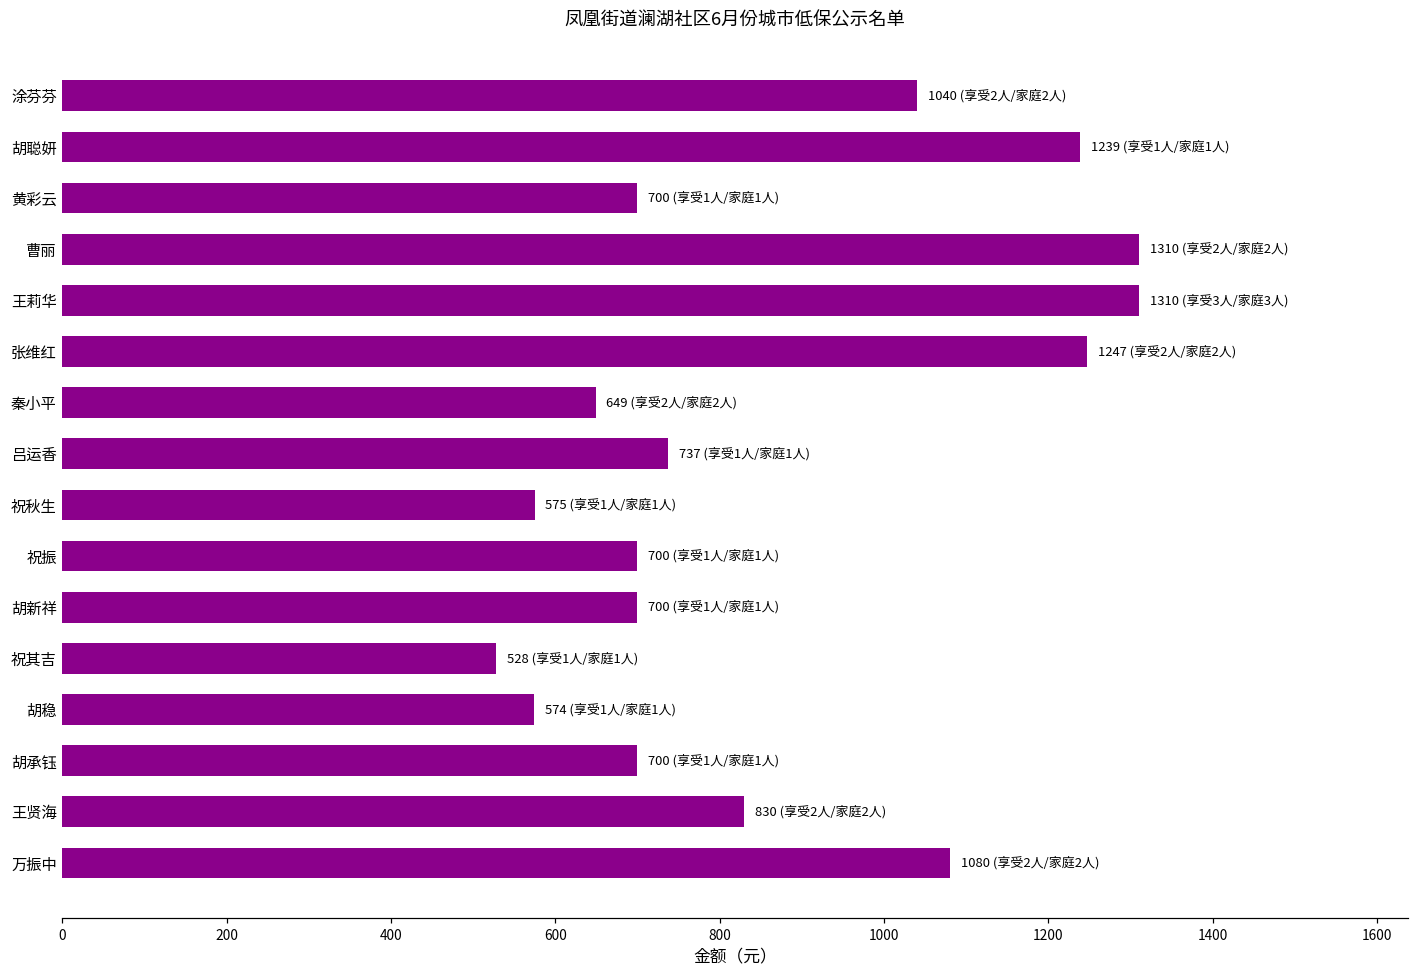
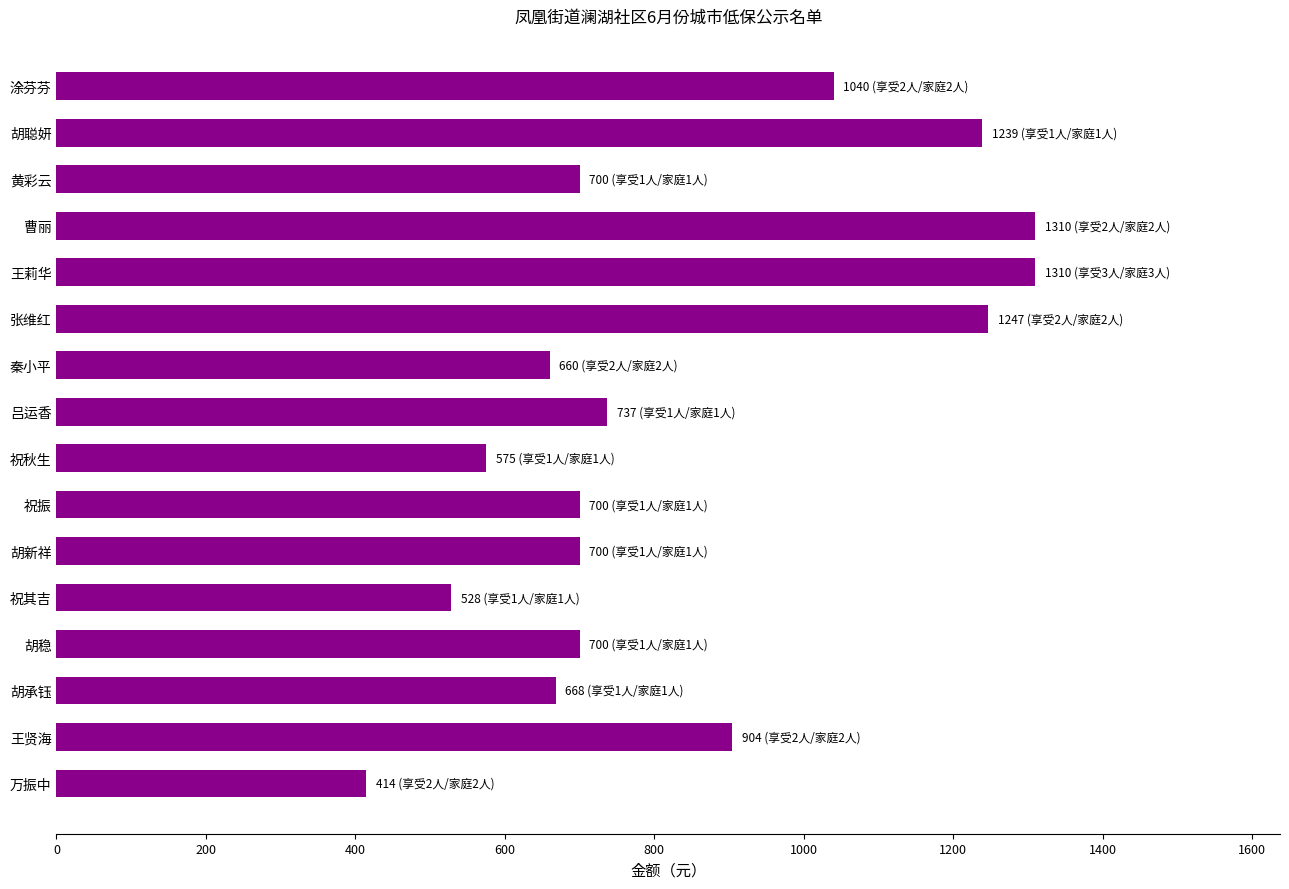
秦小平: 649 -> 660
胡稳: 574 -> 700
胡承钰: 700 -> 668
王贤海: 830 -> 904
万振中: 1080 -> 414
